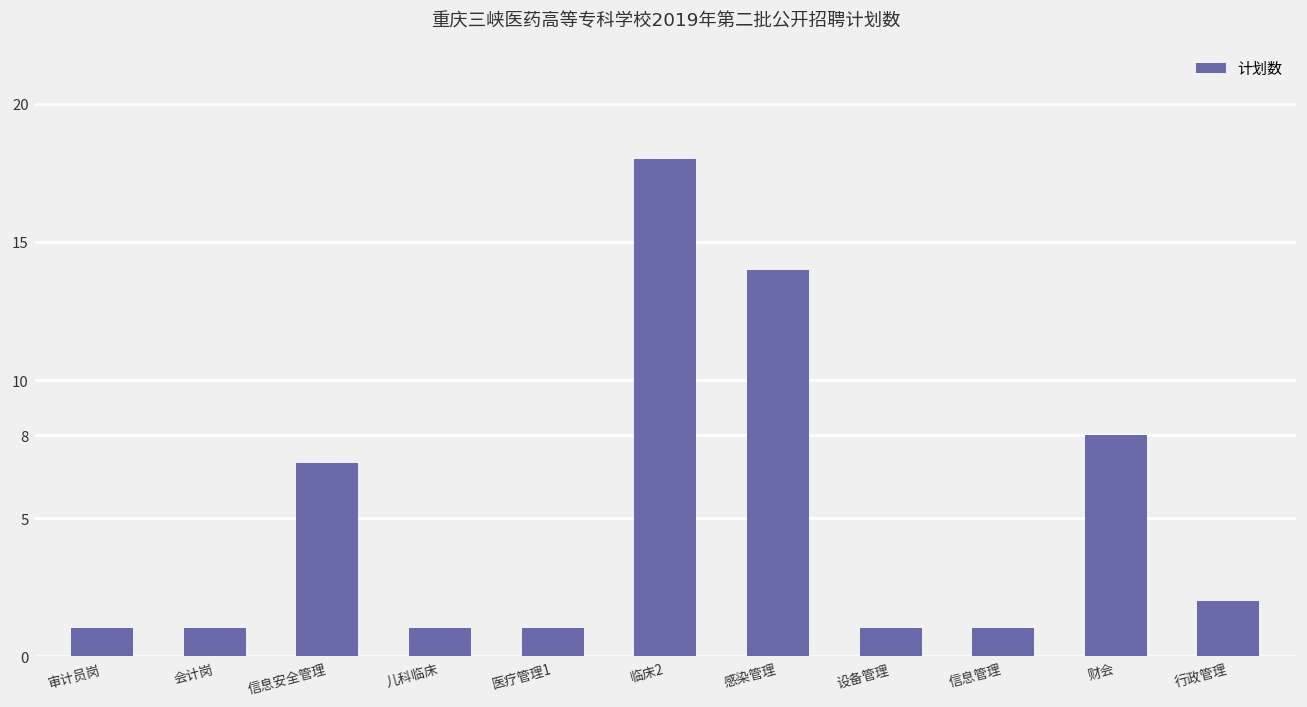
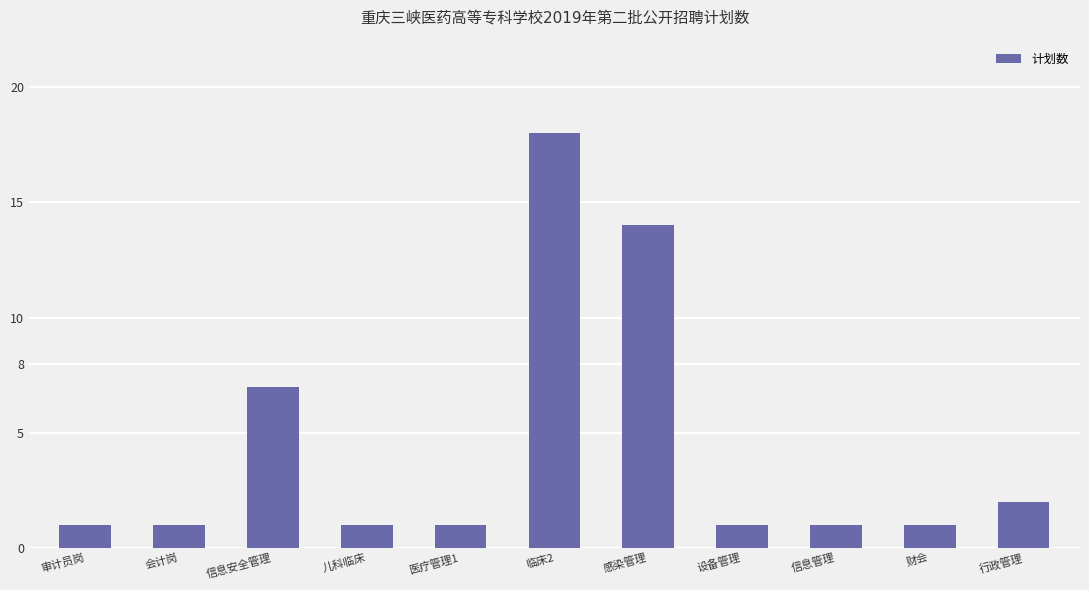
财会: 8 -> 1
